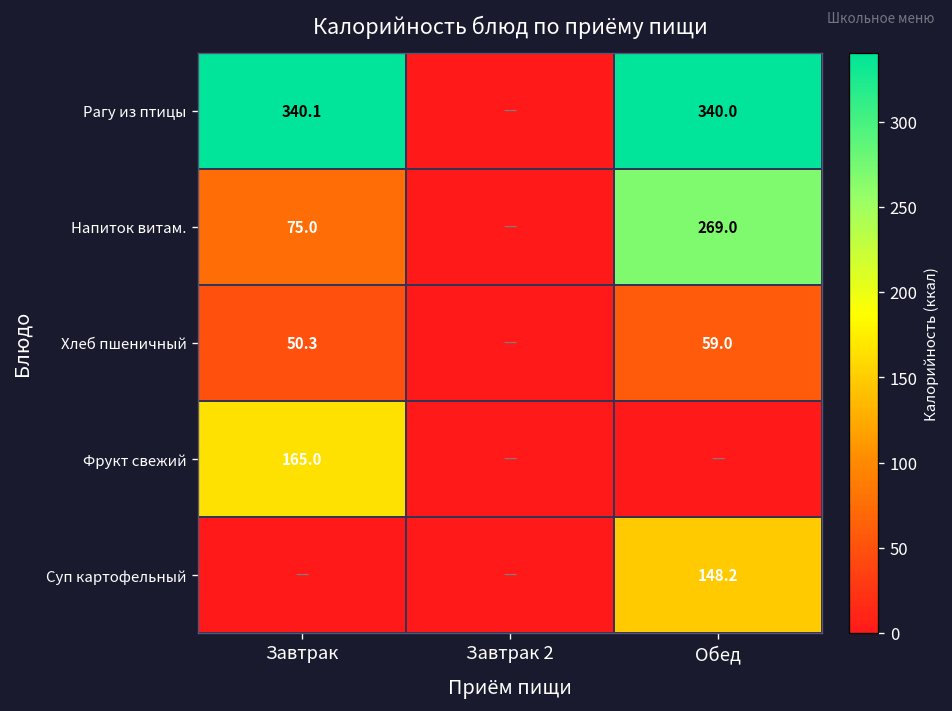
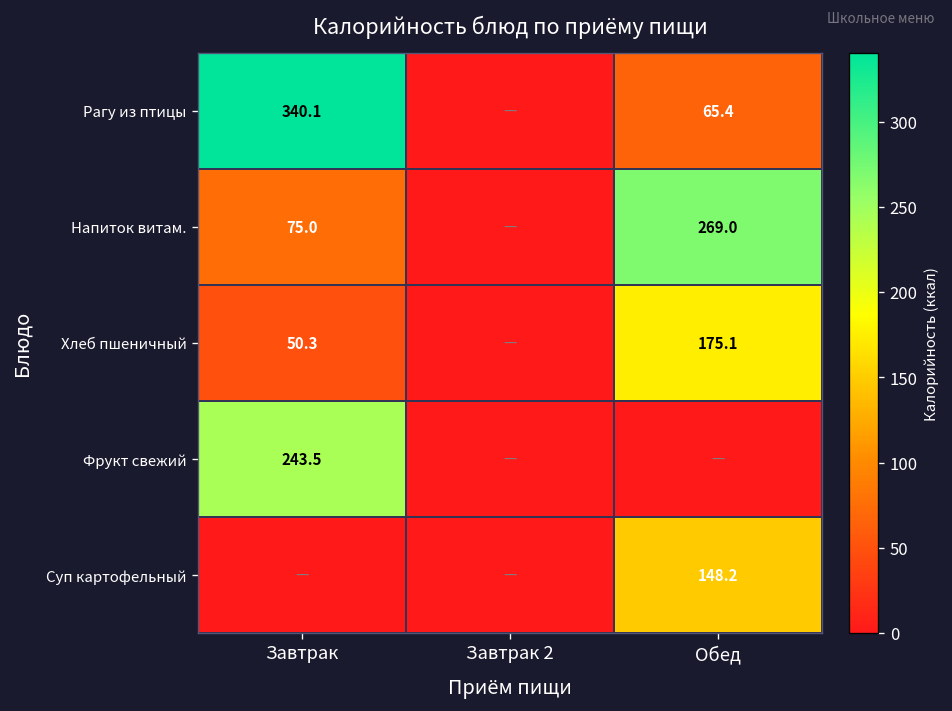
Рагу из птицы, Обед: 340.0 -> 65.4
Хлеб пшеничный, Обед: 59.0 -> 175.1
Фрукт свежий, Завтрак: 165.0 -> 243.5
